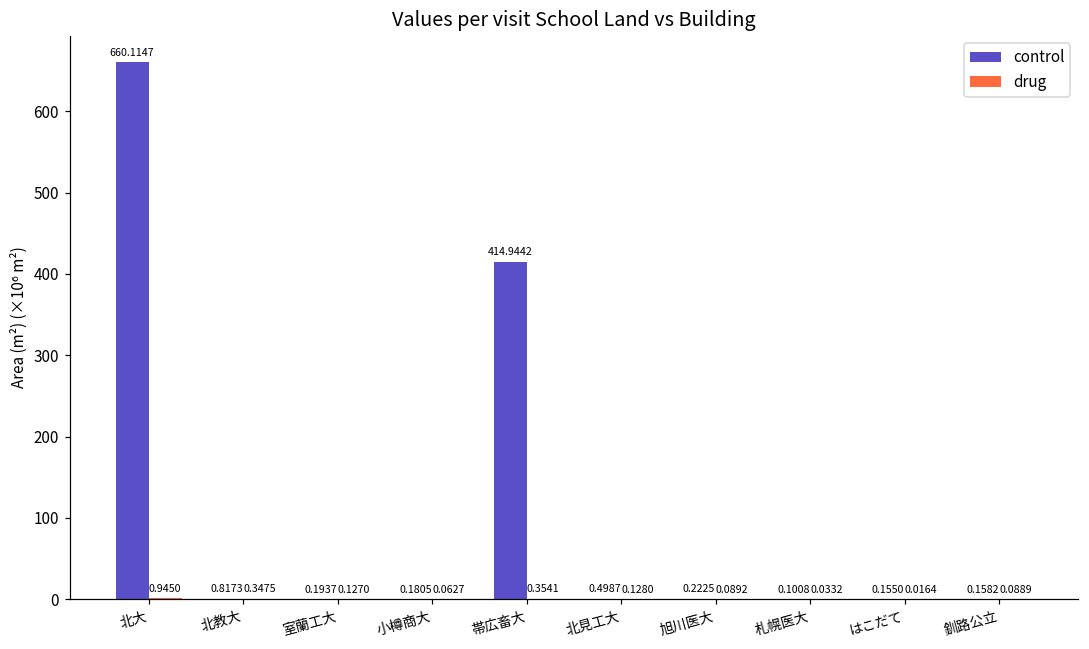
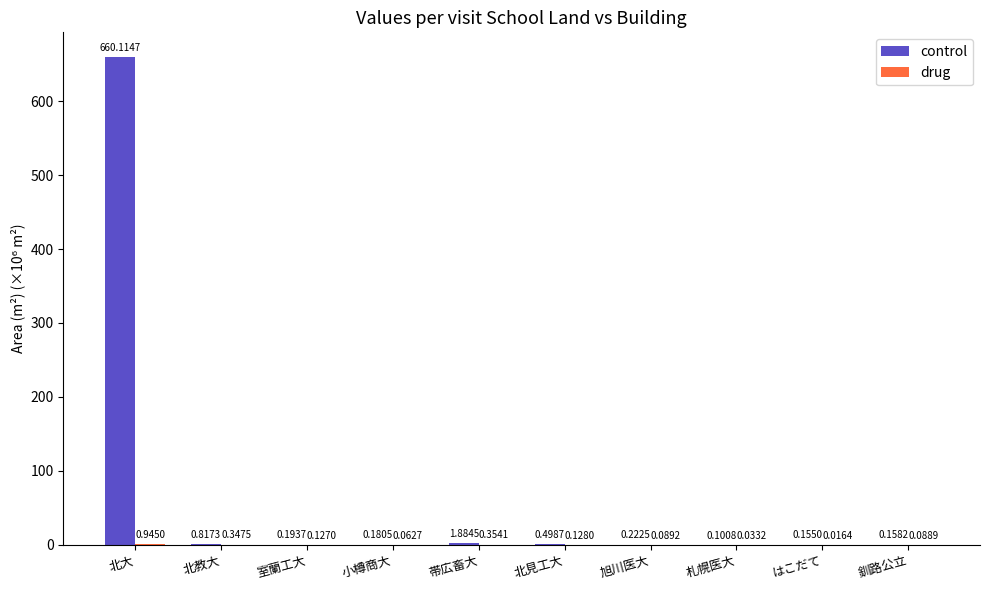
control, 帯広畜大: 414.9442 -> 1.8845
